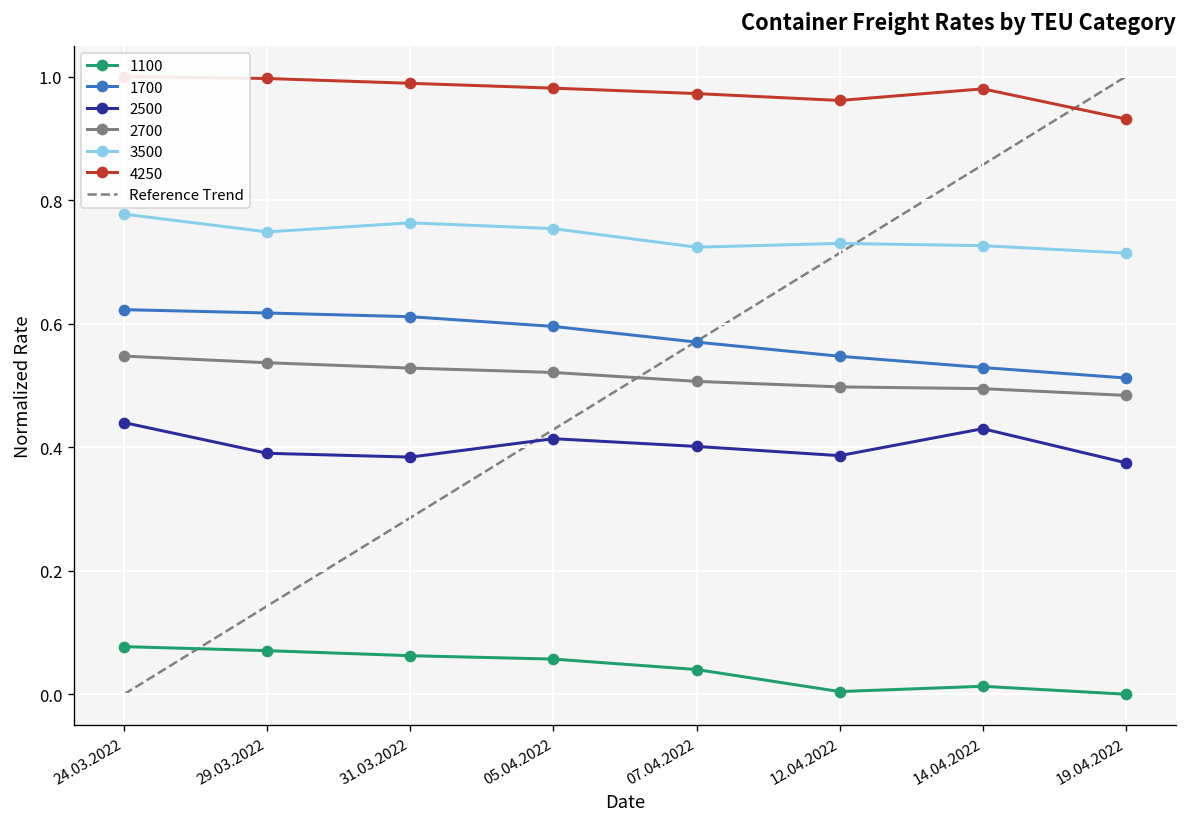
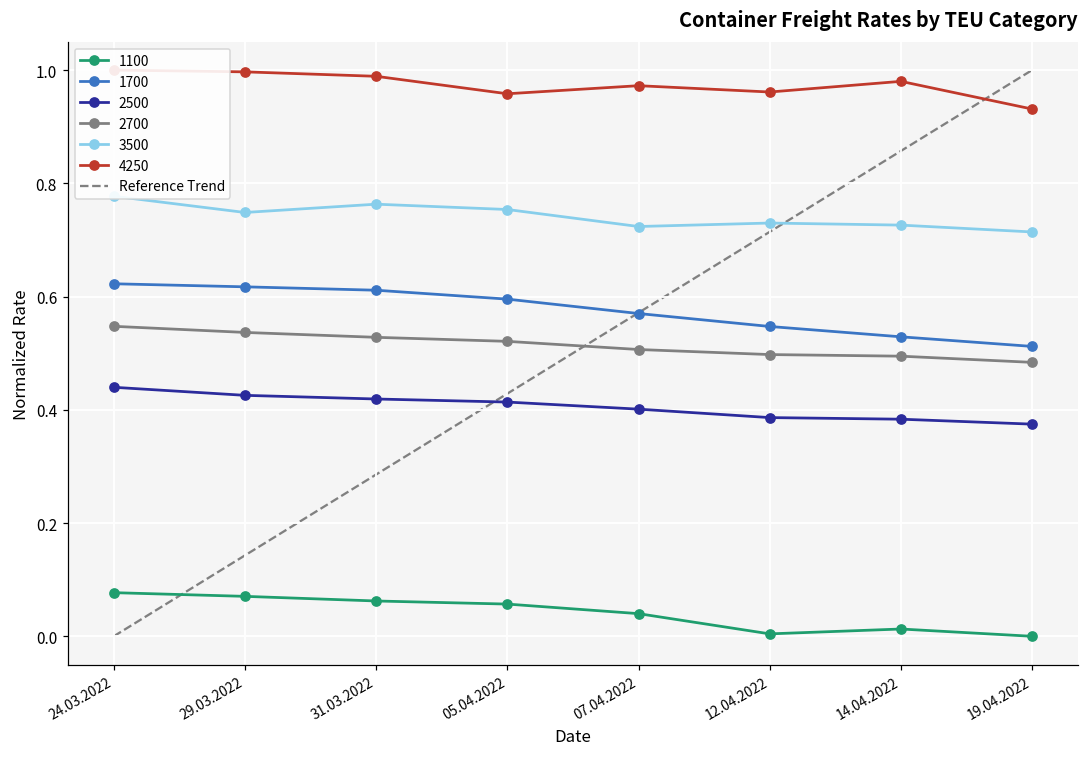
2500, 29.03.2022: 0.39 -> 0.43
2500, 31.03.2022: 0.38 -> 0.42
4250, 05.04.2022: 0.98 -> 0.96
2500, 14.04.2022: 0.43 -> 0.38
